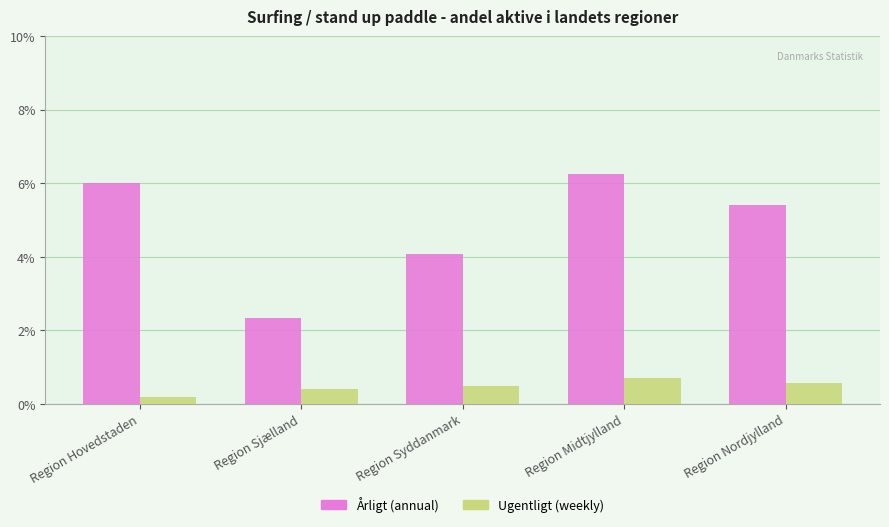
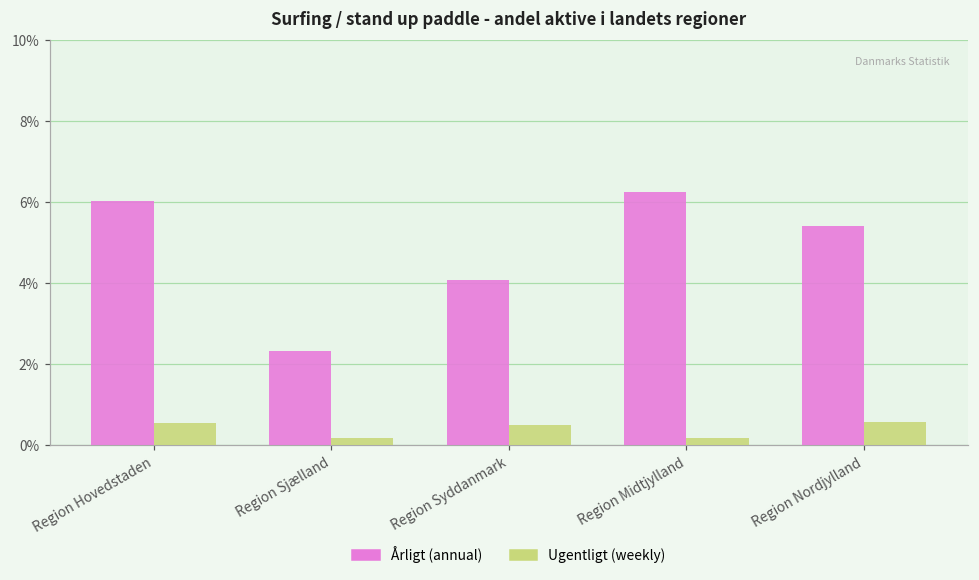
Ugentligt (weekly), Region Hovedstaden: 0.2% -> 0.5%
Ugentligt (weekly), Region Sjælland: 0.4% -> 0.2%
Ugentligt (weekly), Region Midtjylland: 0.7% -> 0.2%
